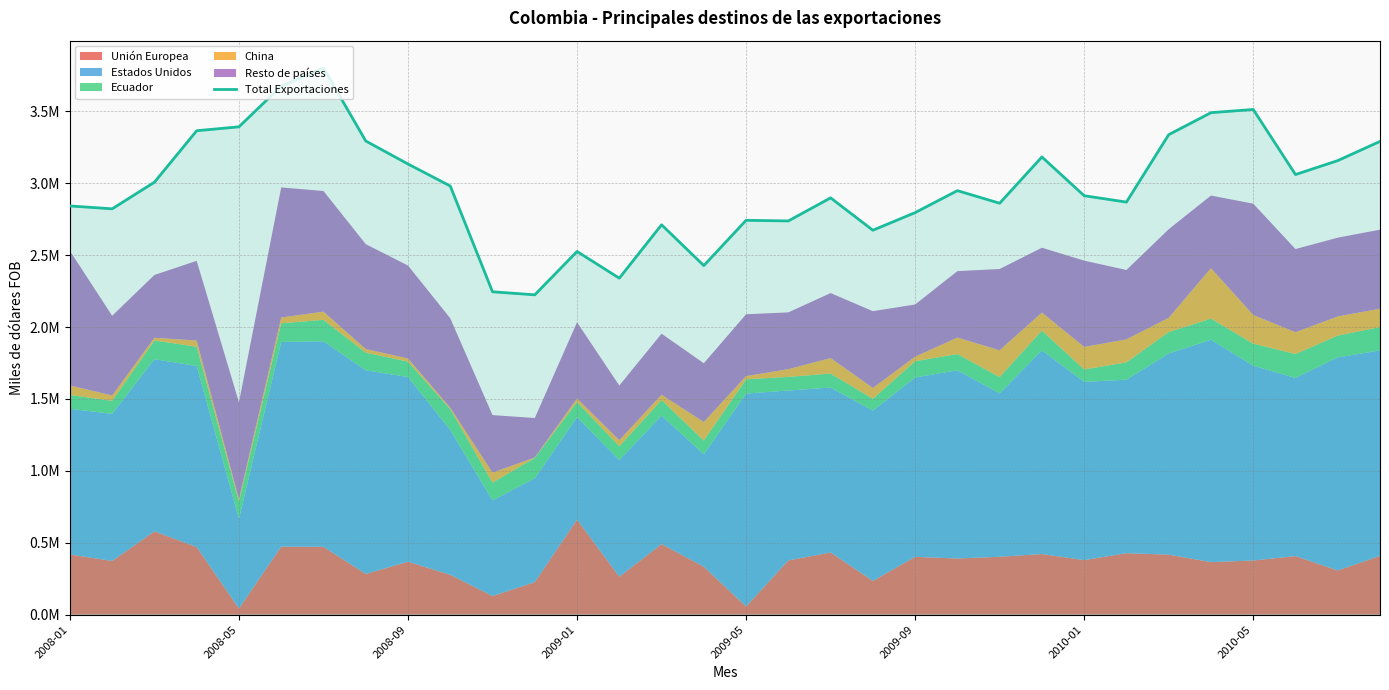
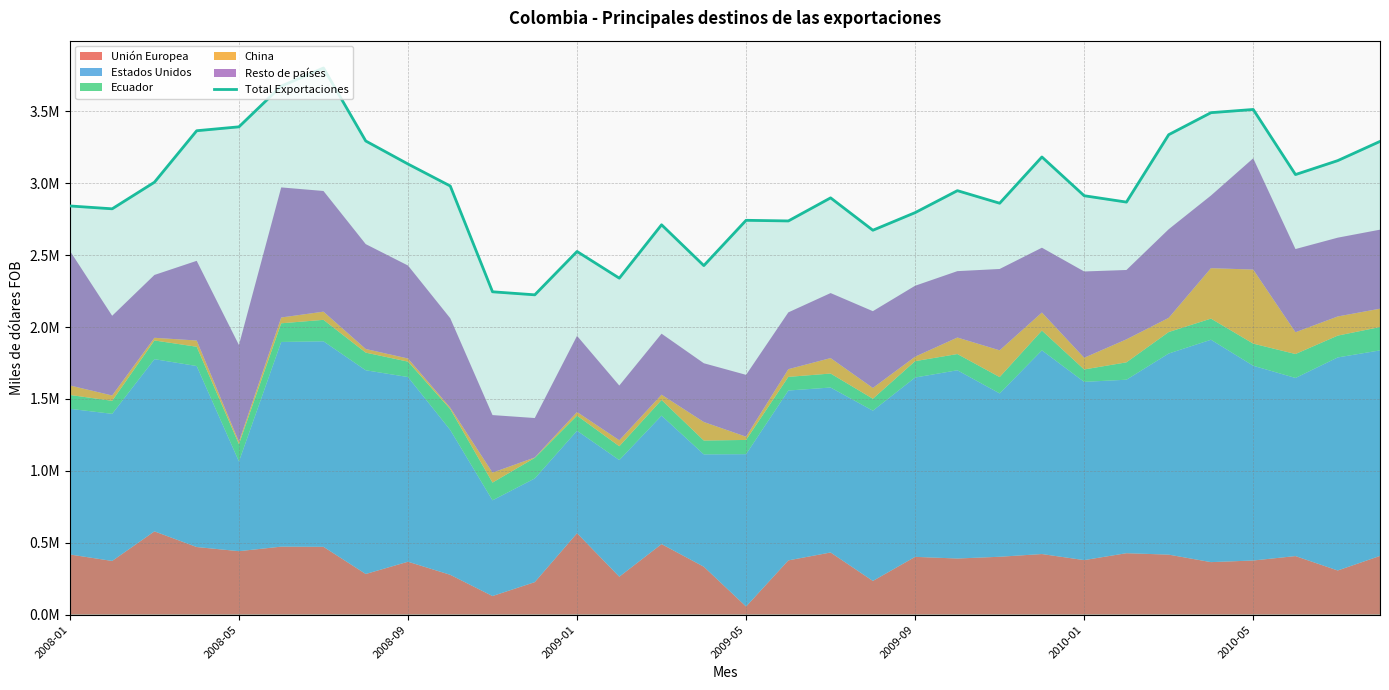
Unión Europea, 2008-05: 40000 -> 440000
Unión Europea, 2009-01: 660000 -> 570000
Estados Unidos, 2009-05: 1480000 -> 1060000
Resto de países, 2009-09: 360000 -> 490000
China, 2010-01: 160000 -> 80000
China, 2010-05: 200000 -> 520000
